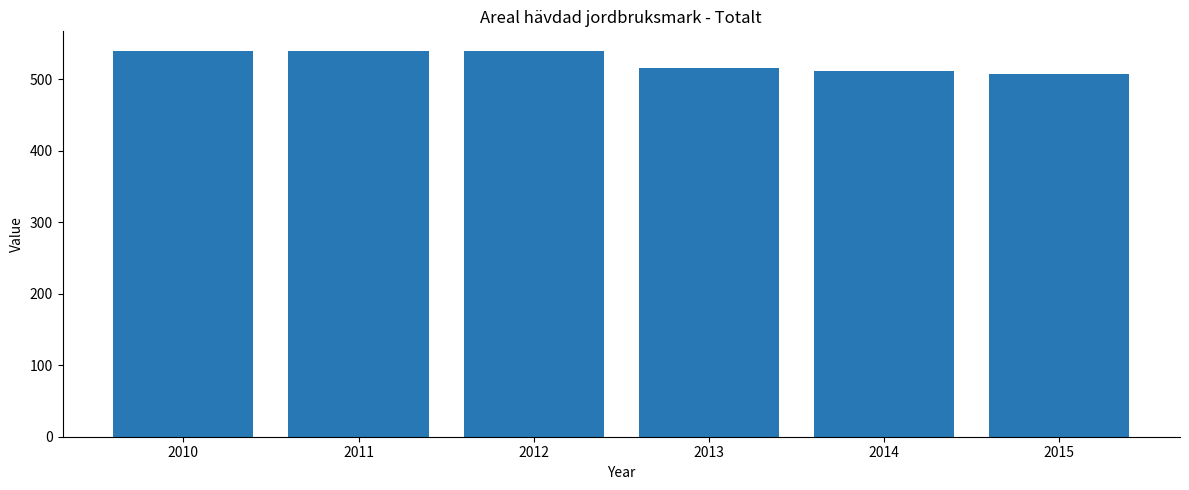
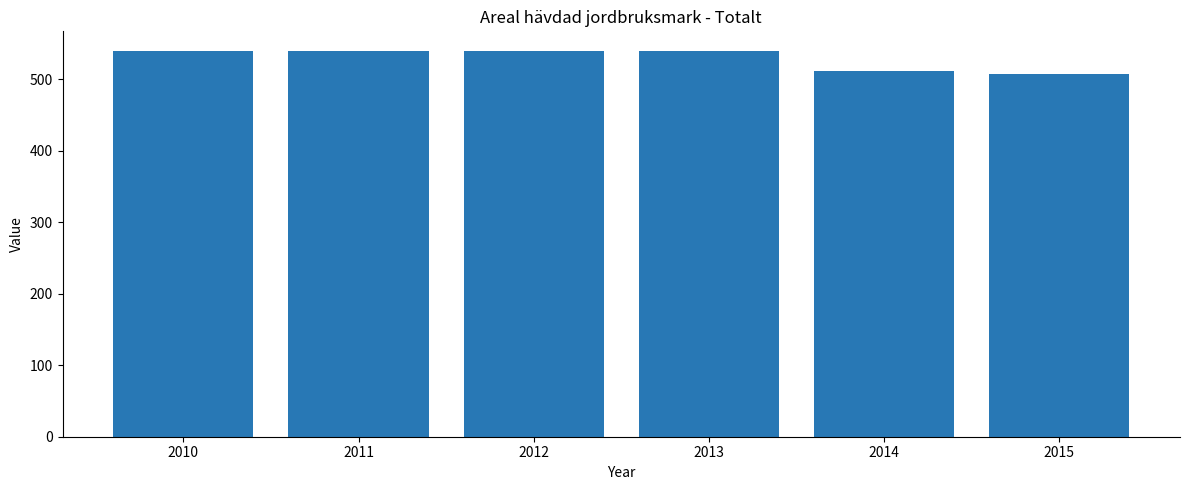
2013: 520 -> 540
